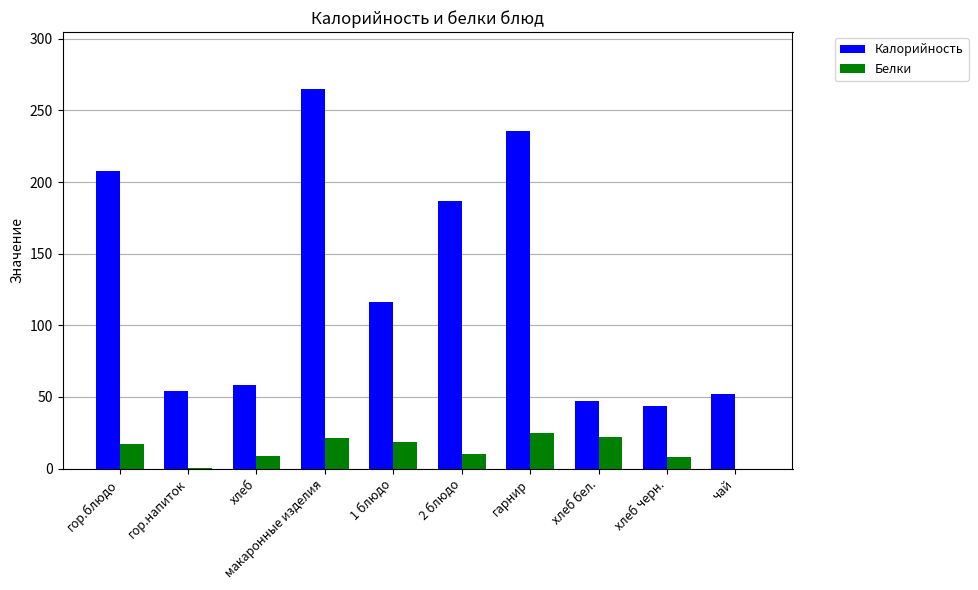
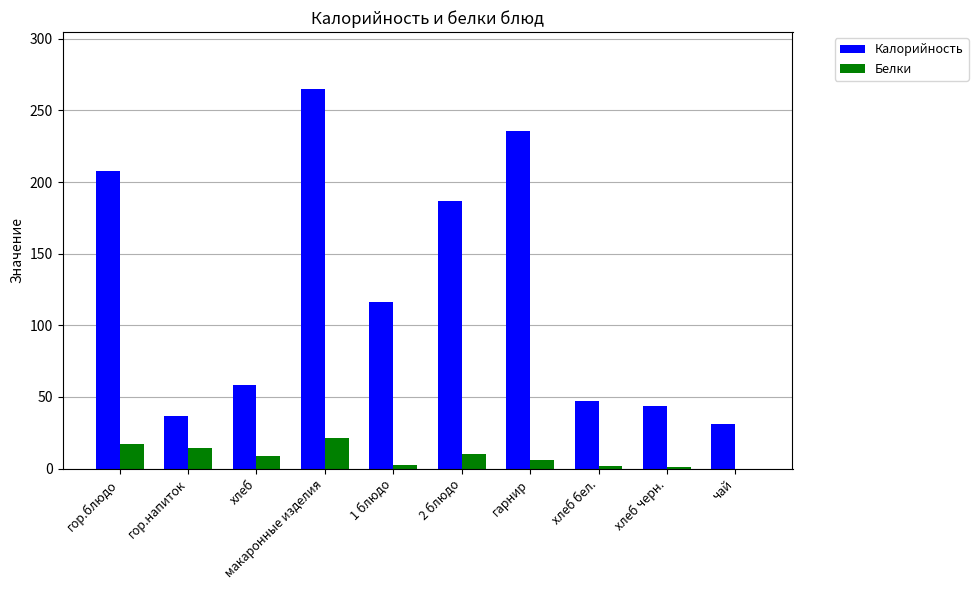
Калорийность, гор.напиток: 54 -> 37
Белки, гор.напиток: 0 -> 15
Белки, 1 блюдо: 19 -> 2
Белки, гарнир: 25 -> 6
Белки, хлеб бел.: 22 -> 2
Белки, хлеб черн.: 8 -> 1
Калорийность, чай: 52 -> 31
